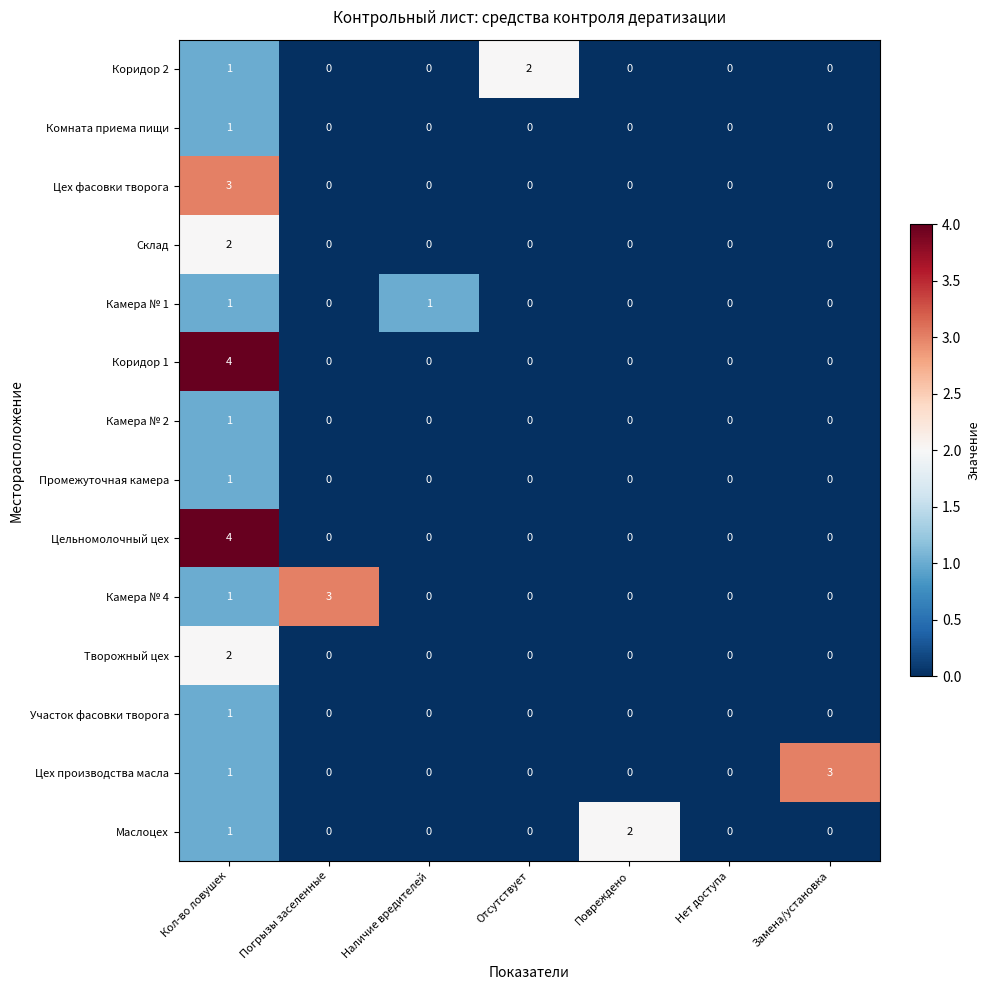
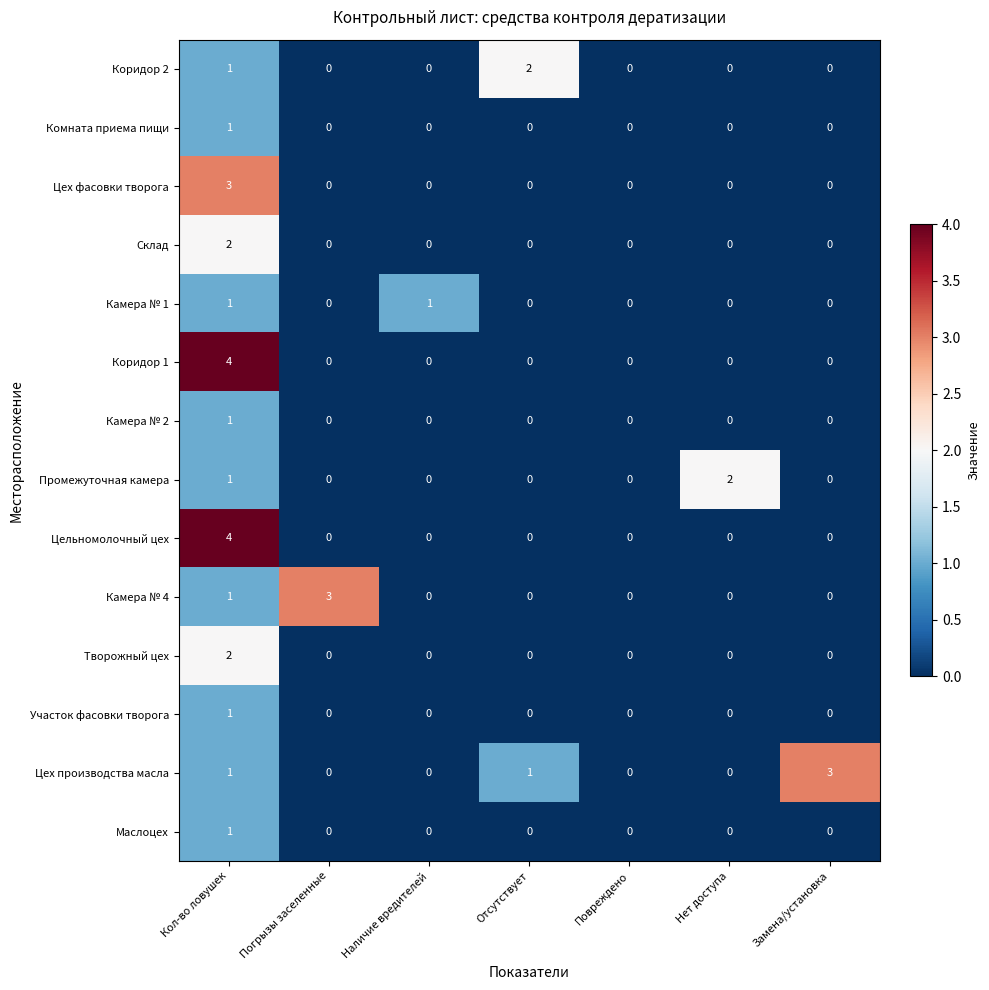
Промежуточная камера, Нет доступа: 0 -> 2
Цех производства масла, Отсутствует: 0 -> 1
Маслоцех, Повреждено: 2 -> 0
